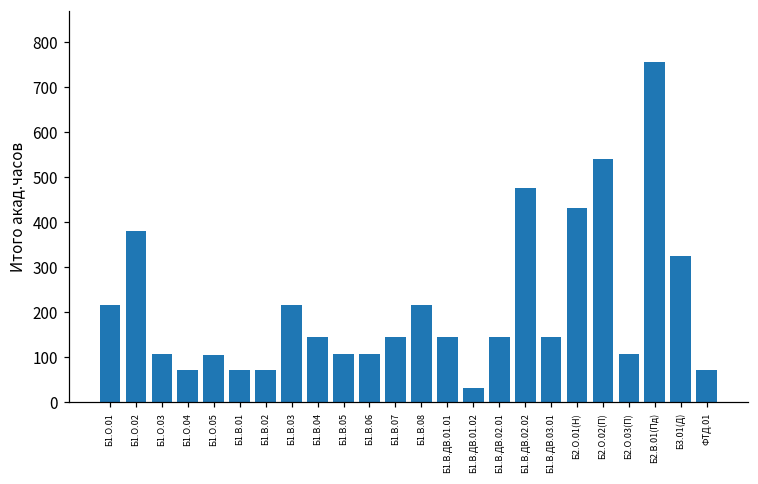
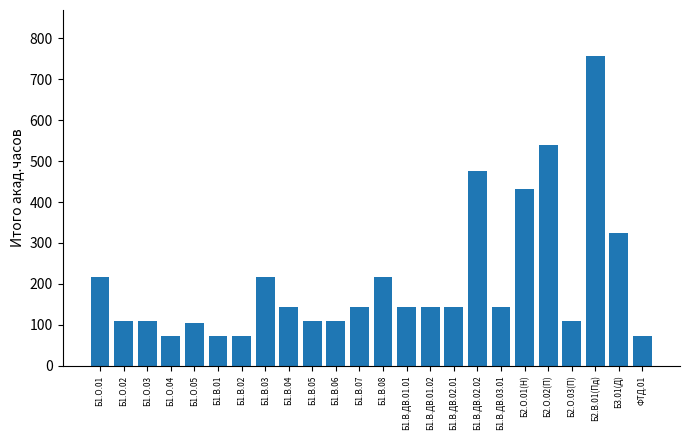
Б1.О.02: 380 -> 110
Б1.В.ДВ.01.02: 30 -> 140
